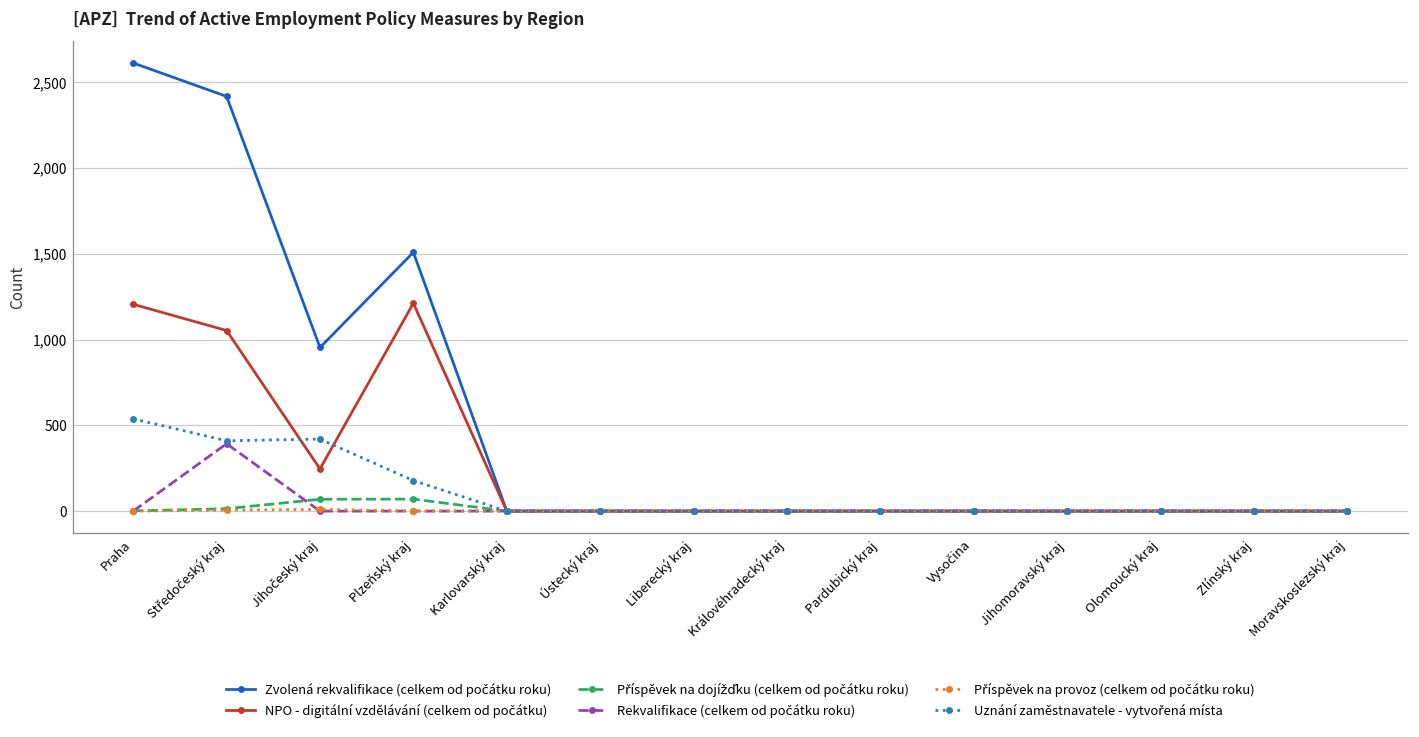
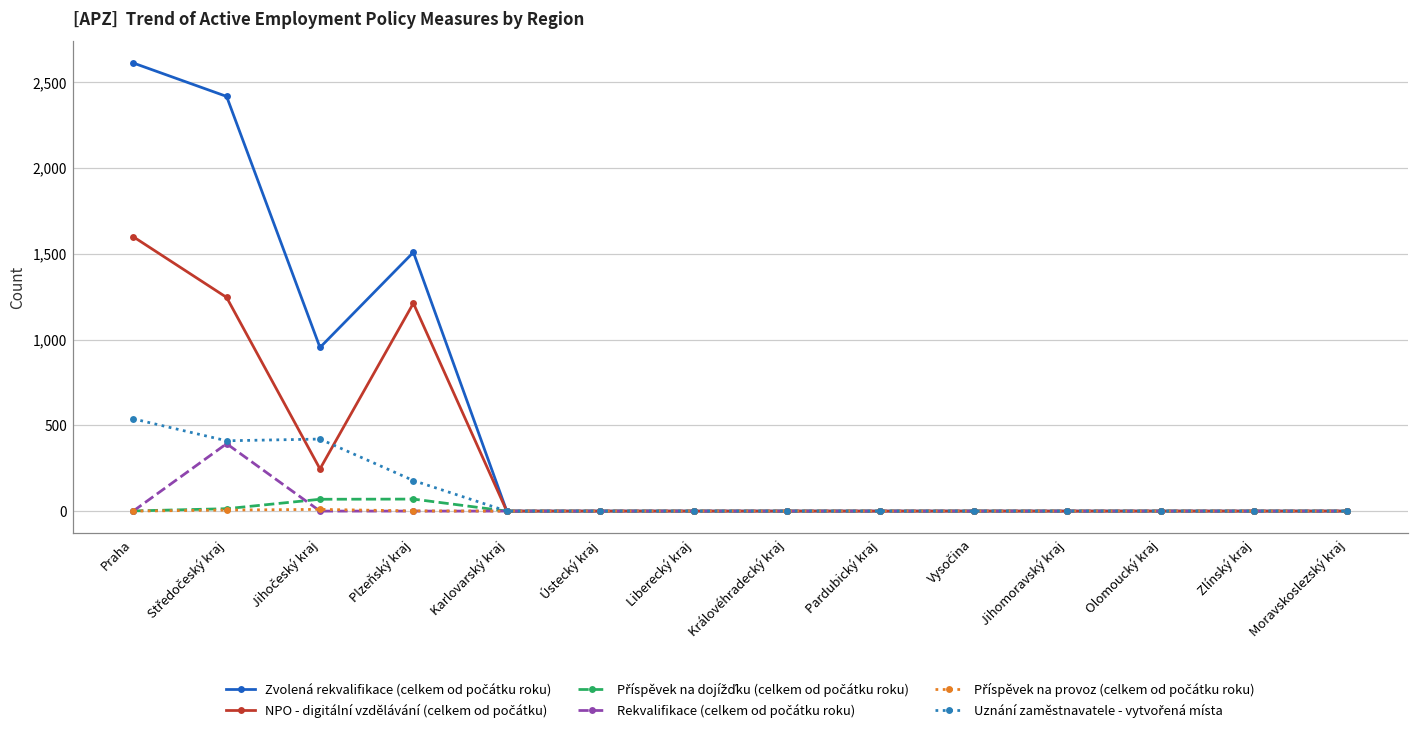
NPO - digitální vzdělávání (celkem od počátku), Praha: 1,210 -> 1,600
NPO - digitální vzdělávání (celkem od počátku), Středočeský kraj: 1,050 -> 1,250
